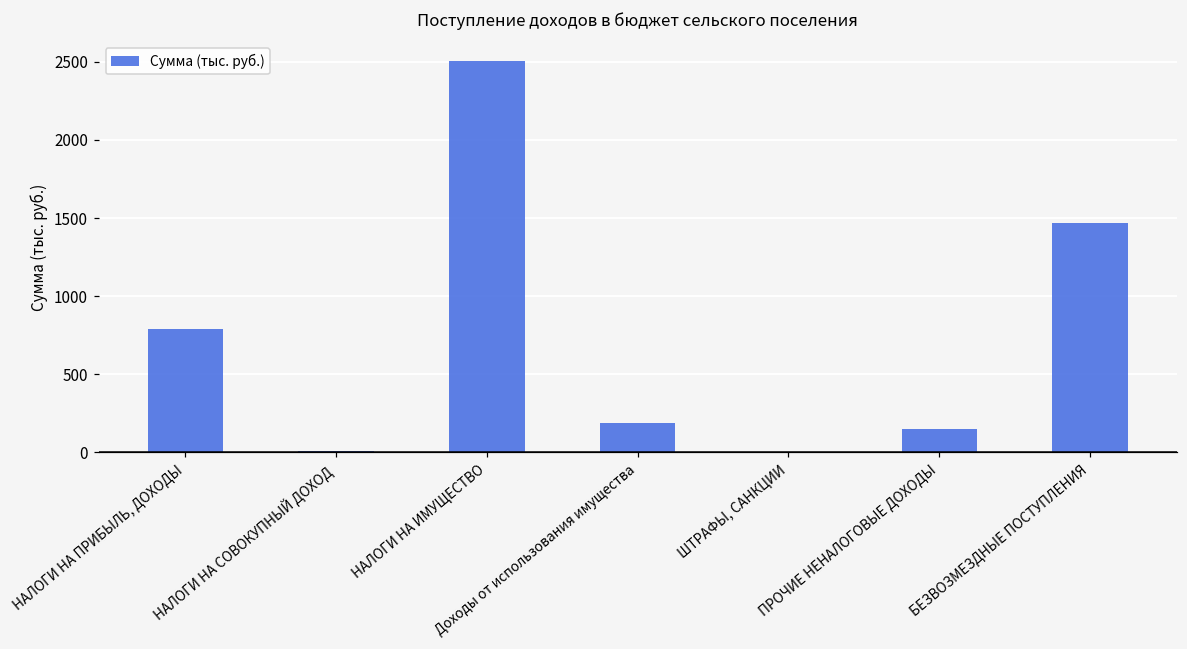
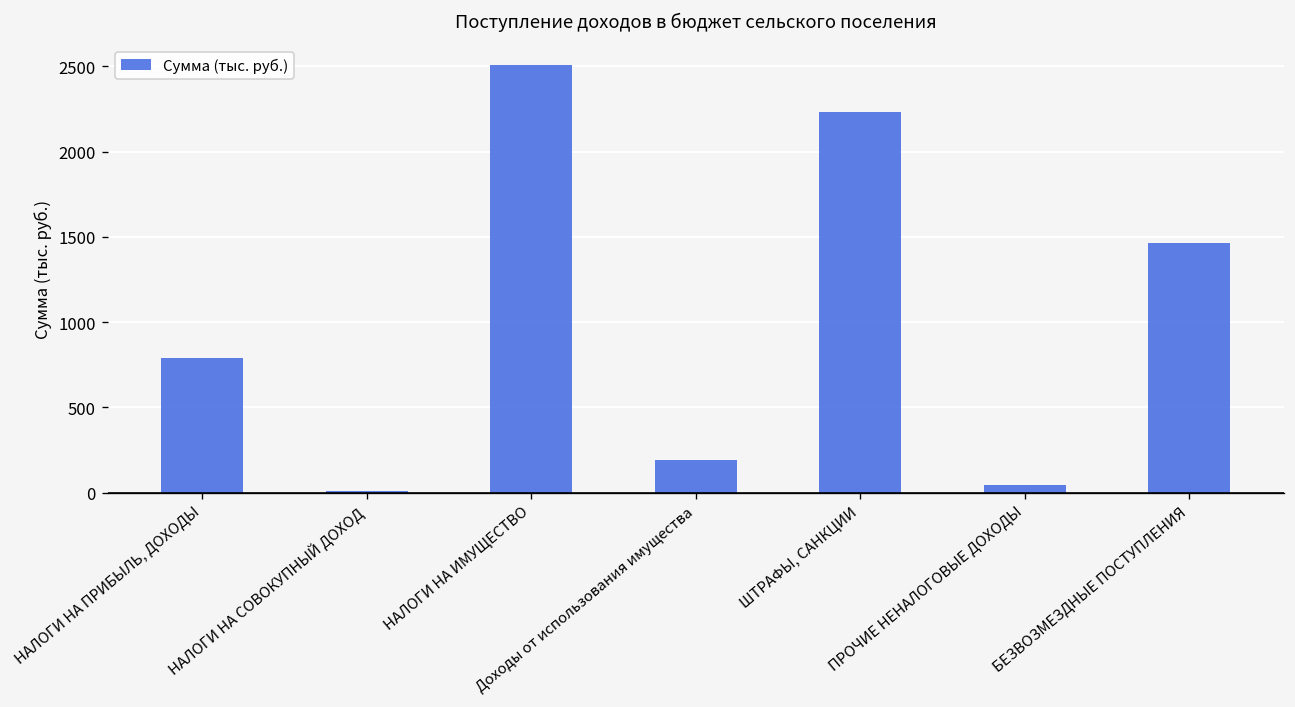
ШТРАФЫ, САНКЦИИ: 10 -> 2230
ПРОЧИЕ НЕНАЛОГОВЫЕ ДОХОДЫ: 150 -> 40
